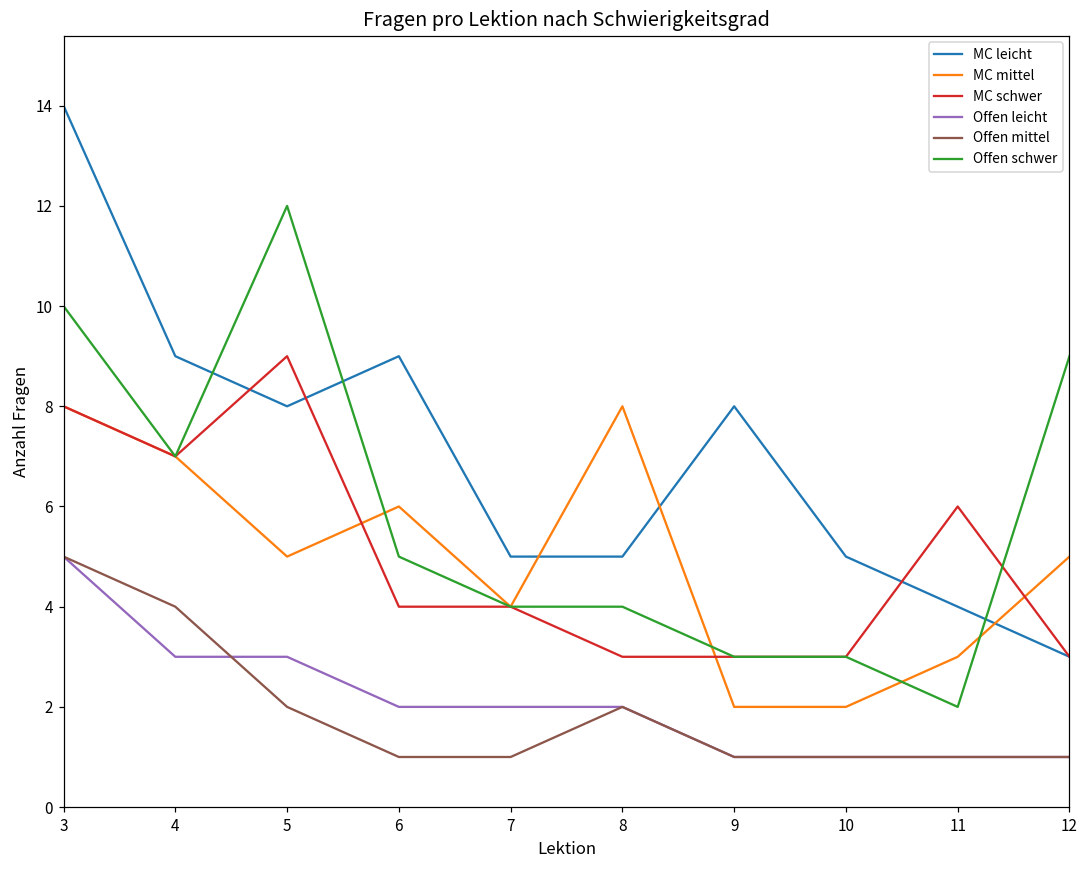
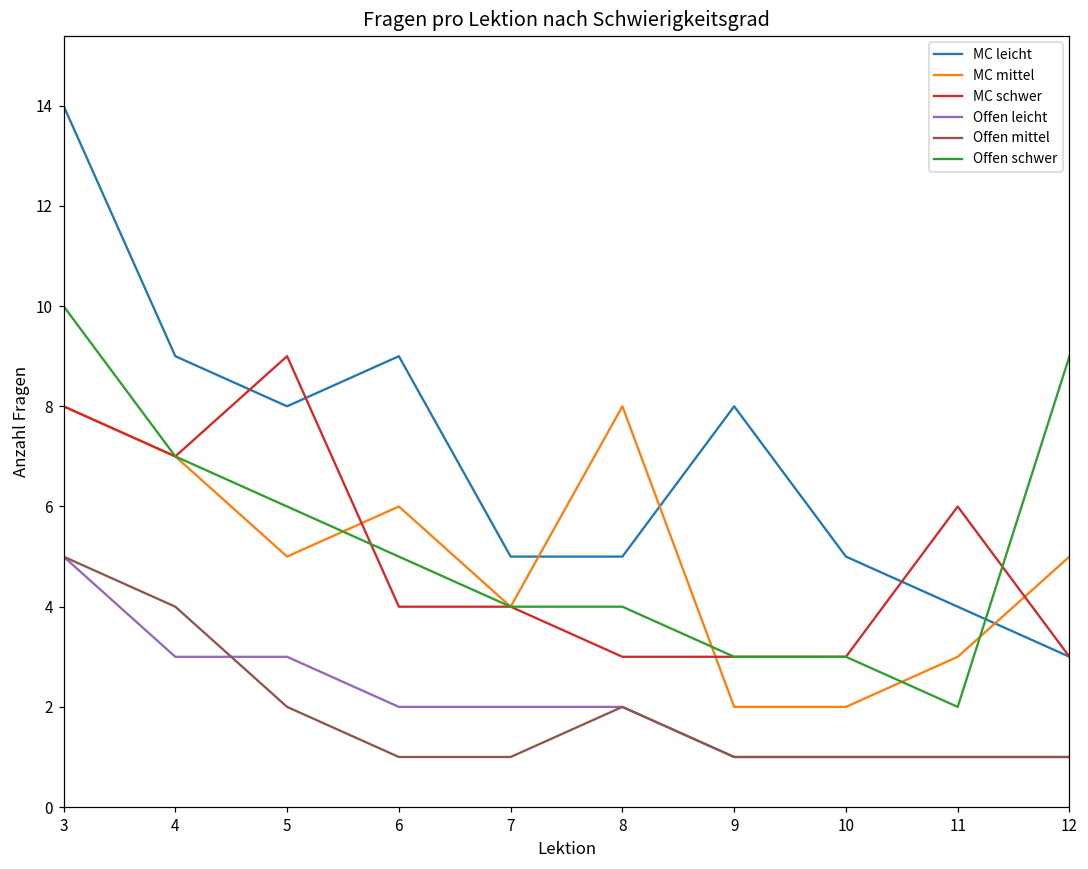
Offen schwer, 5: 12 -> 6
